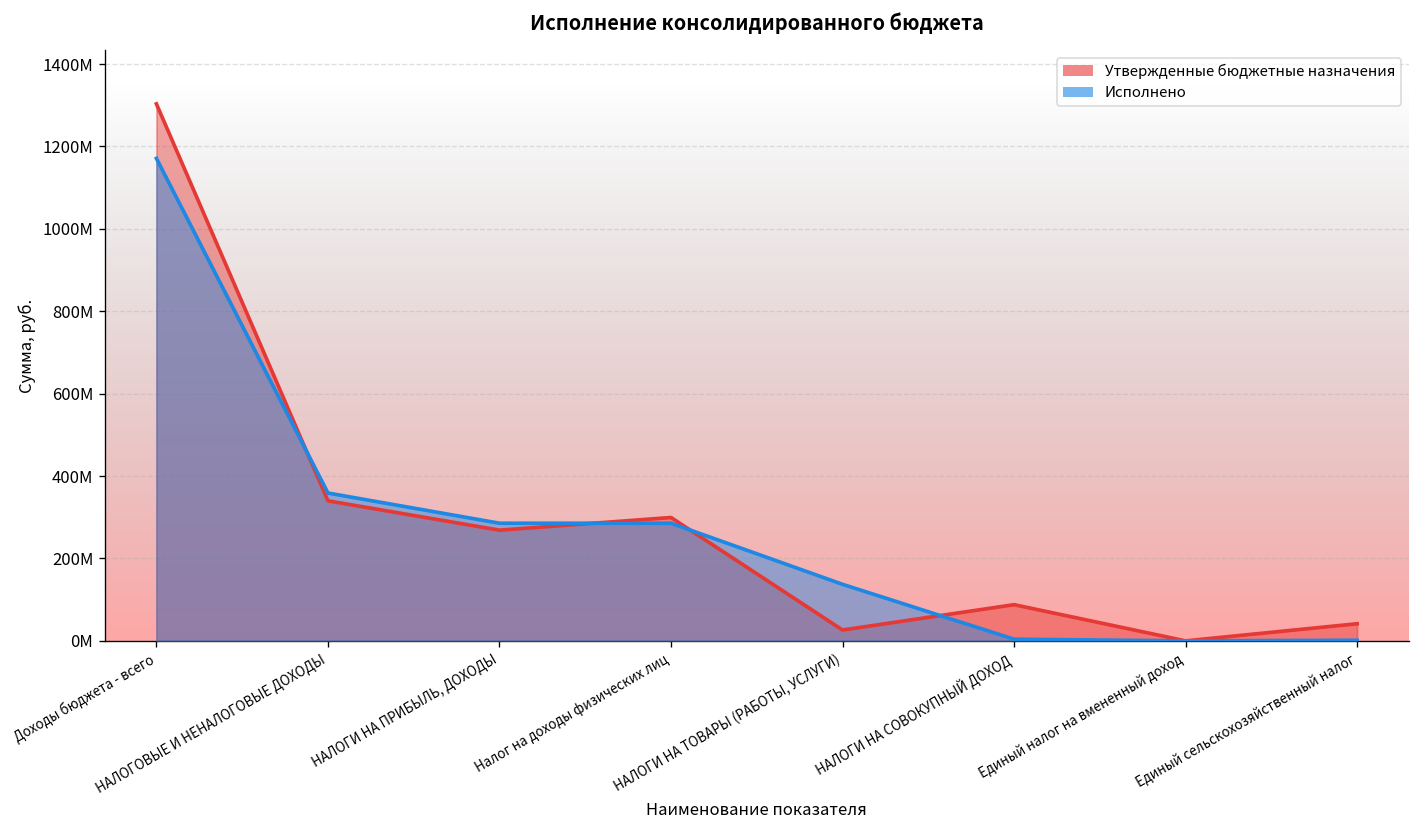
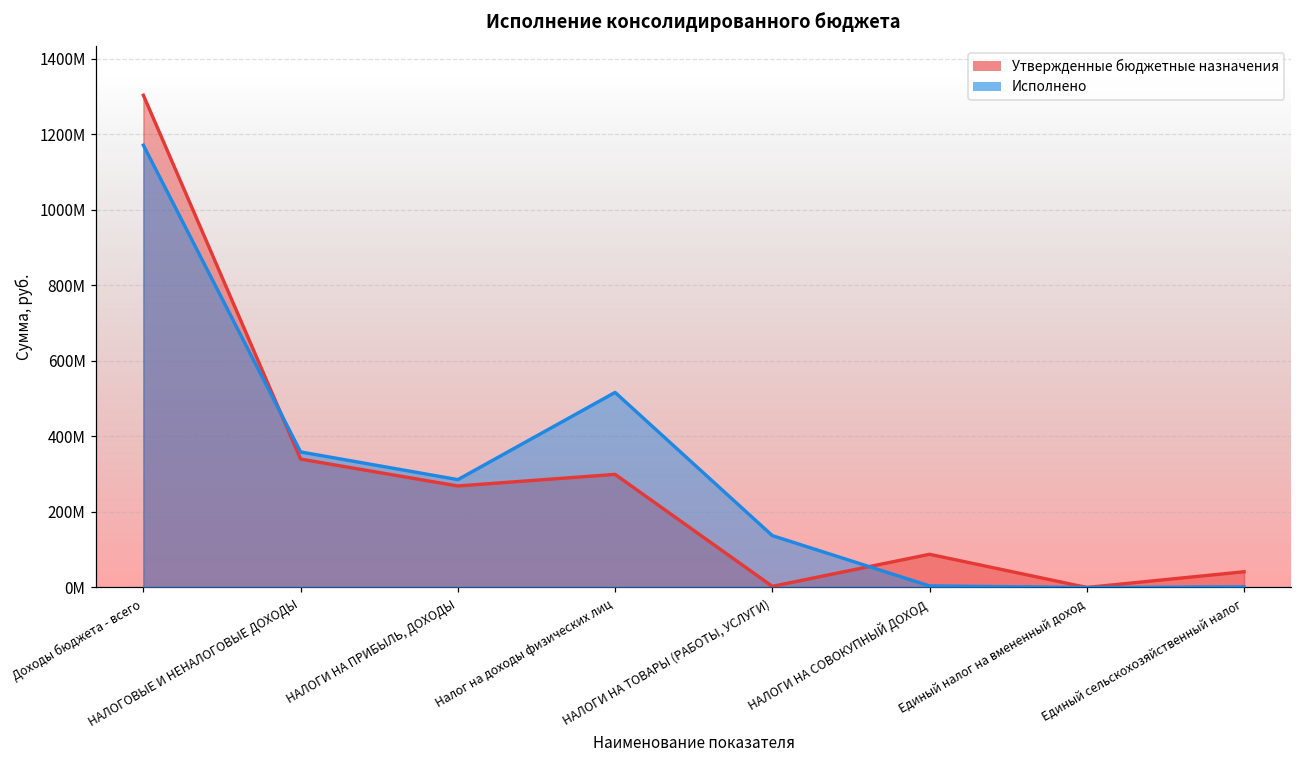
Исполнено, Налог на доходы физических лиц: 290000000 -> 520000000
Утвержденные бюджетные назначения, НАЛОГИ НА ТОВАРЫ (РАБОТЫ, УСЛУГИ): 30000000 -> 0
